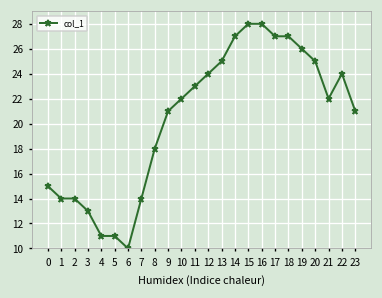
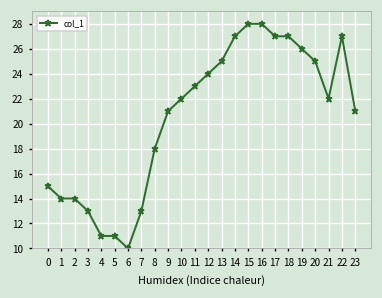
7: 14 -> 13
22: 24 -> 27
